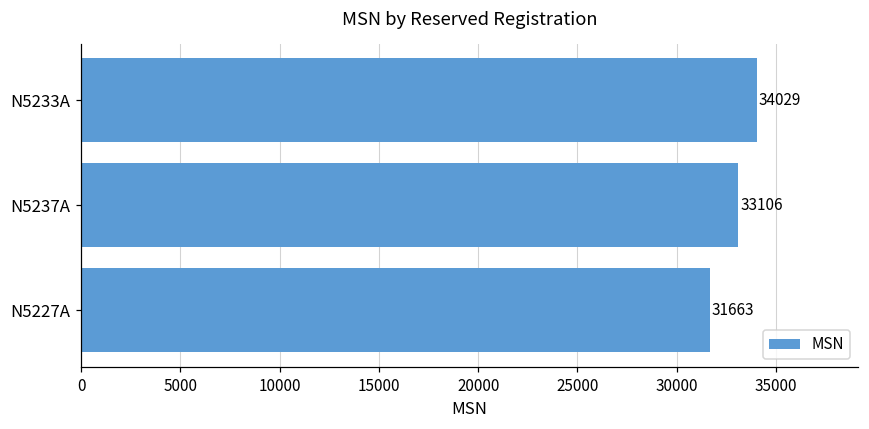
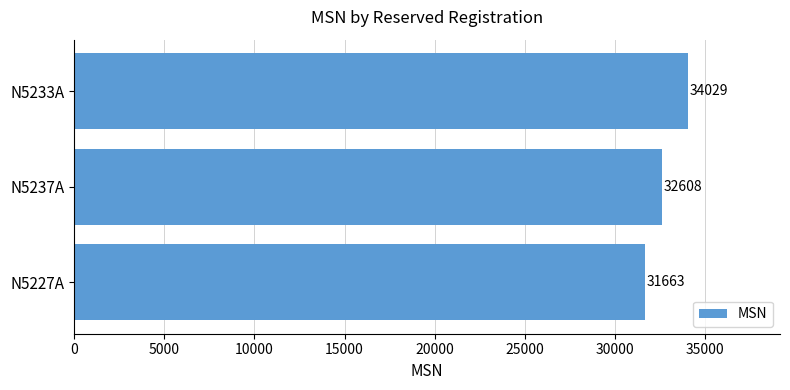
N5237A: 33106 -> 32608
